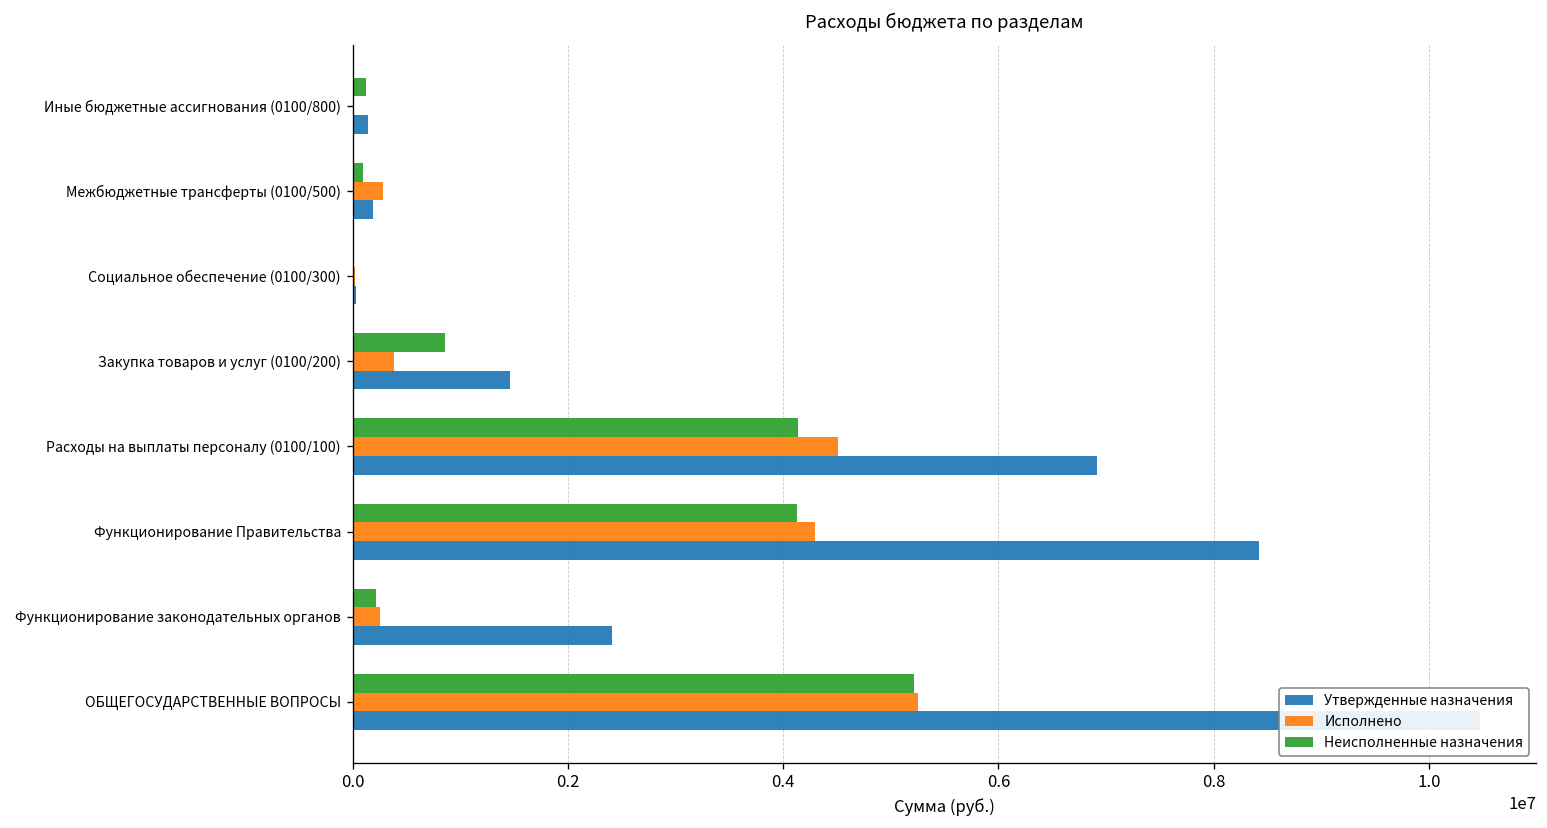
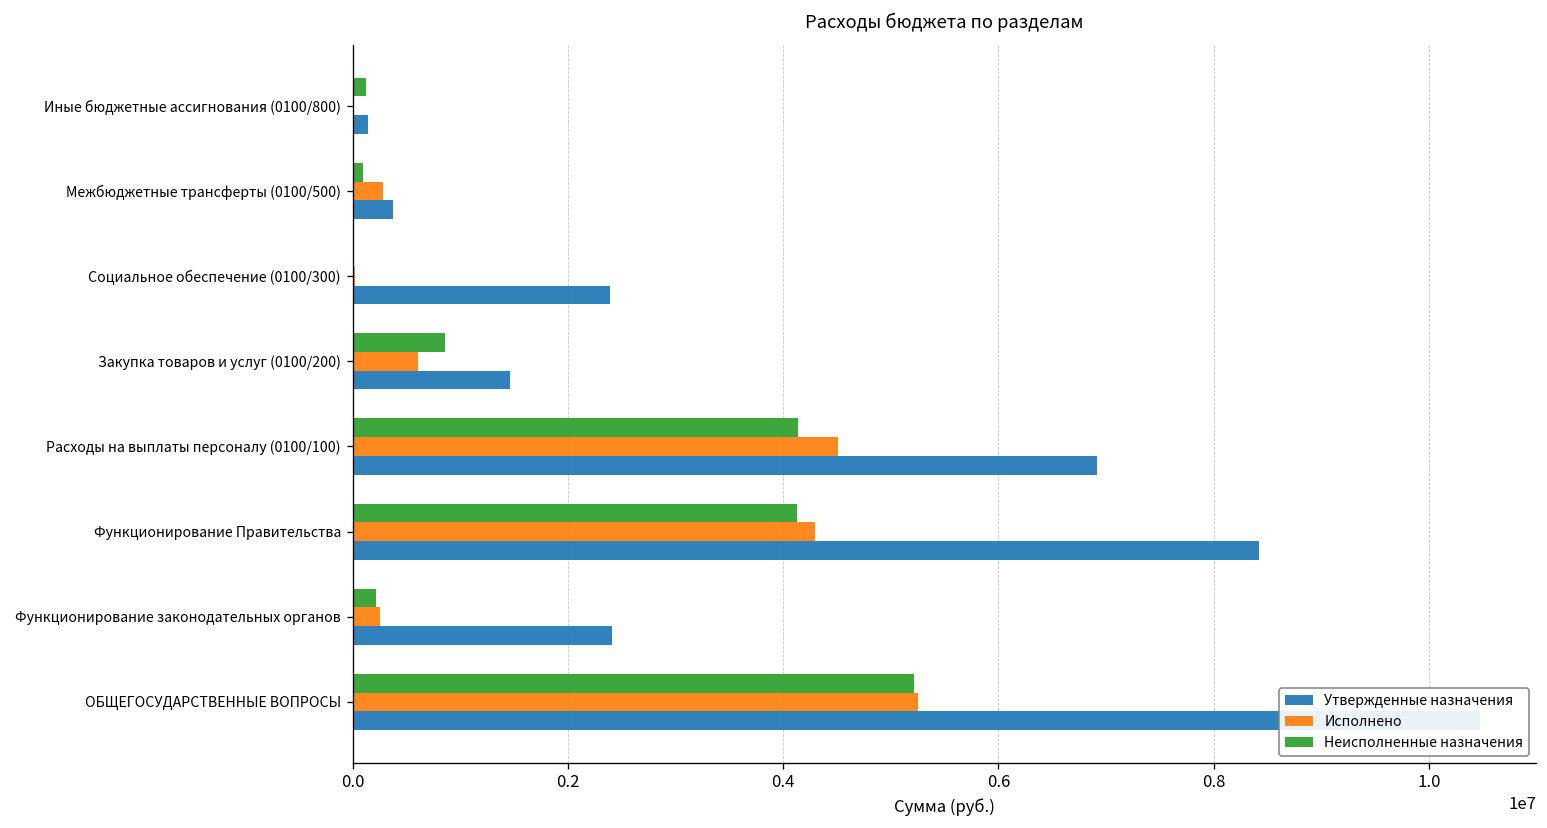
Утвержденные назначения, Межбюджетные трансферты (0100/500): 200000 -> 400000
Утвержденные назначения, Социальное обеспечение (0100/300): 0 -> 2400000
Исполнено, Закупка товаров и услуг (0100/200): 400000 -> 600000
